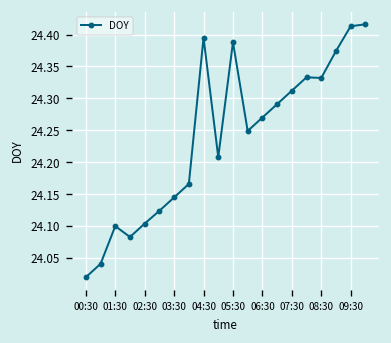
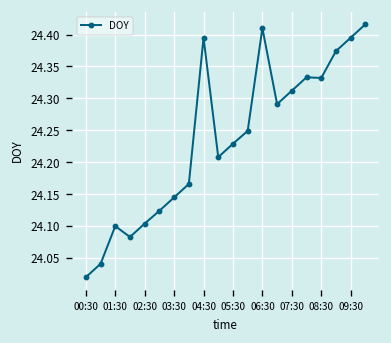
05:30: 24.39 -> 24.23
06:30: 24.27 -> 24.41
09:30: 24.41 -> 24.40
